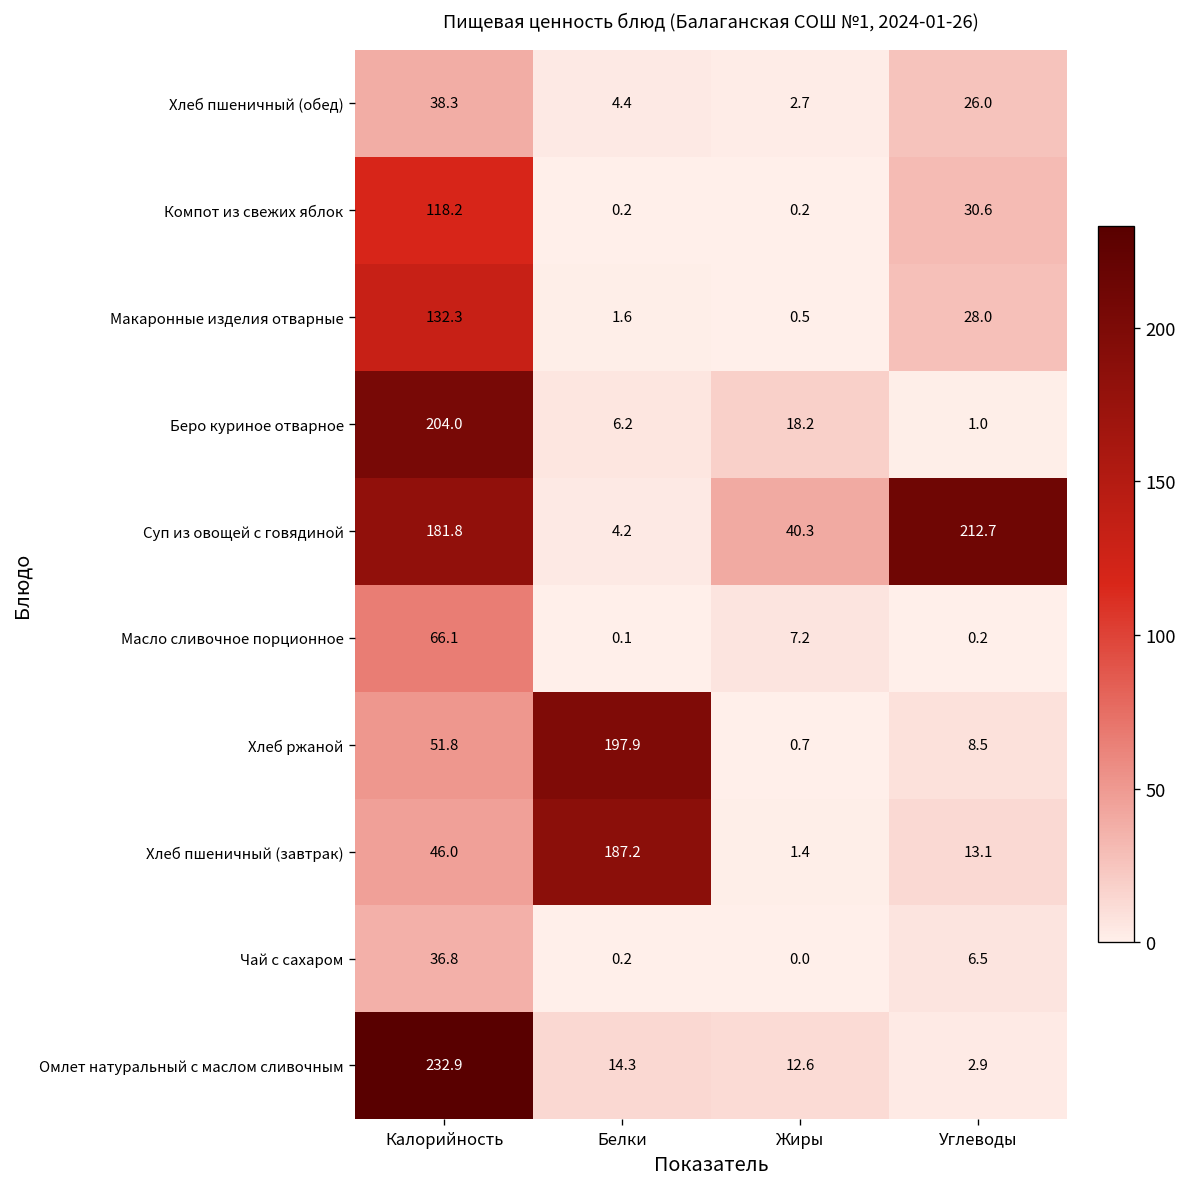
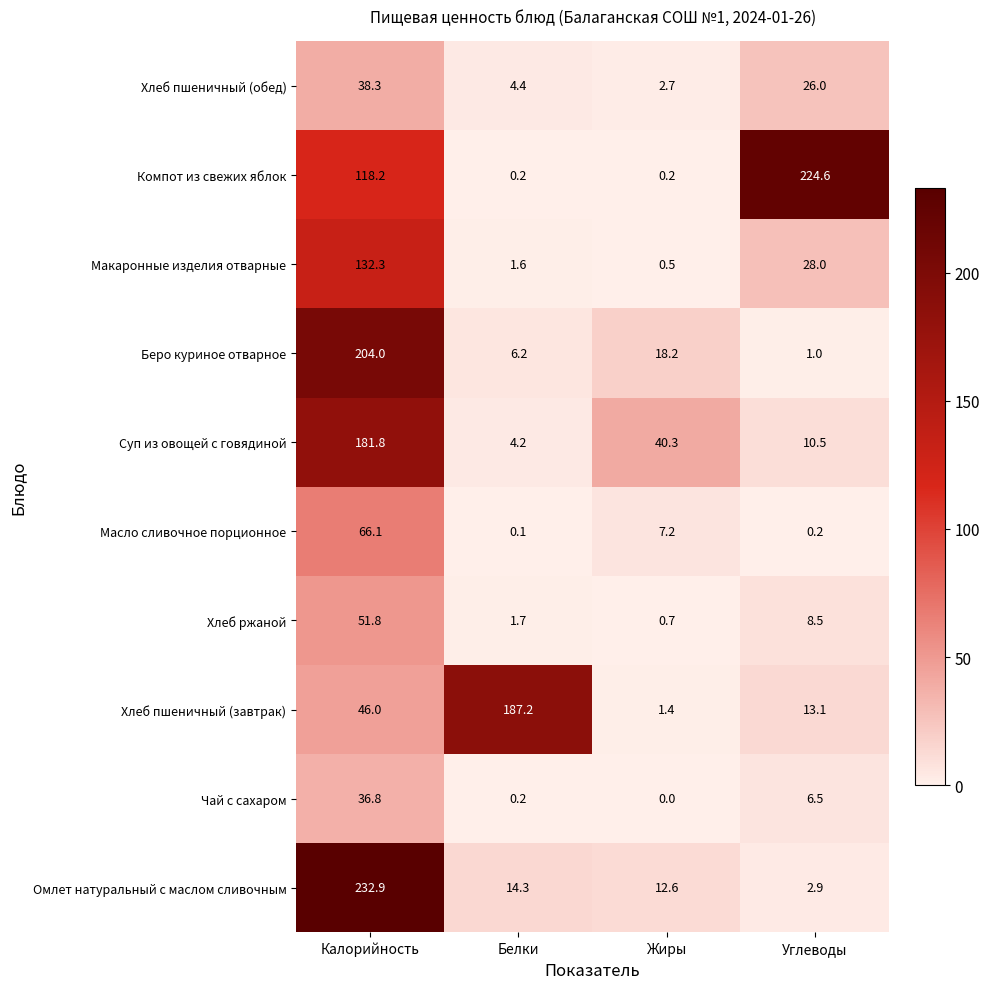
Компот из свежих яблок, Углеводы: 30.6 -> 224.6
Суп из овощей с говядиной, Углеводы: 212.7 -> 10.5
Хлеб ржаной, Белки: 197.9 -> 1.7
